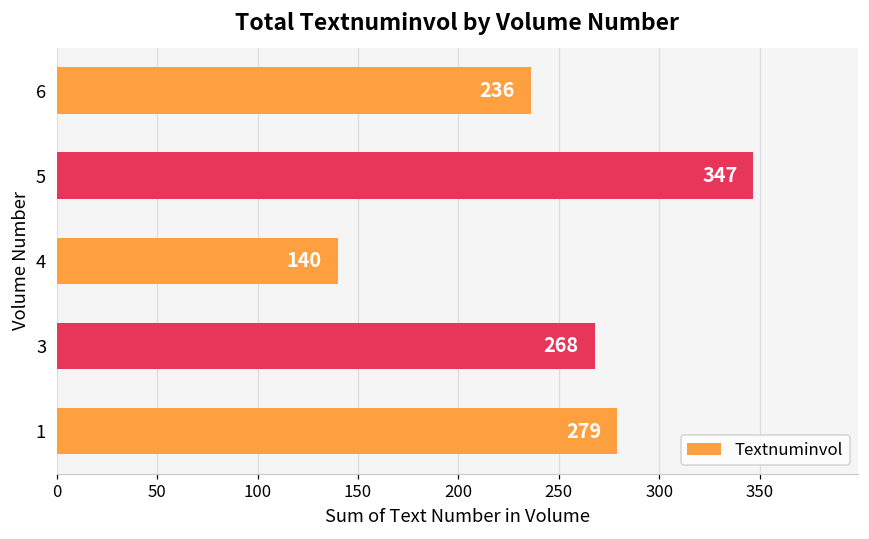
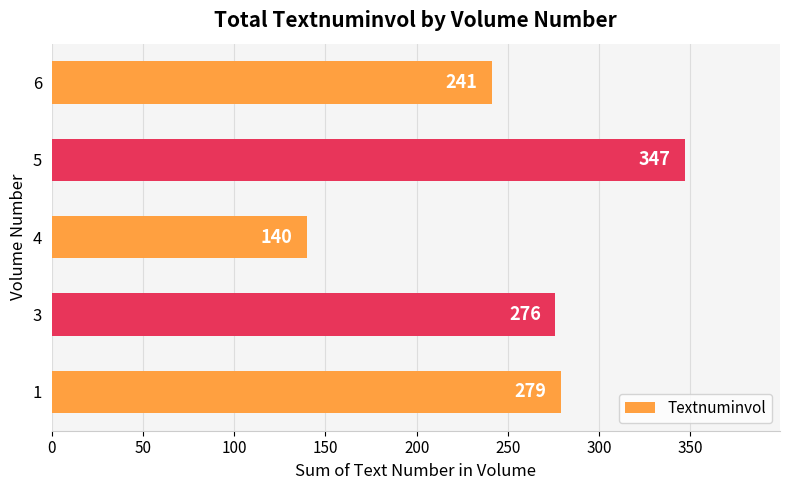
6: 236 -> 241
3: 268 -> 276
